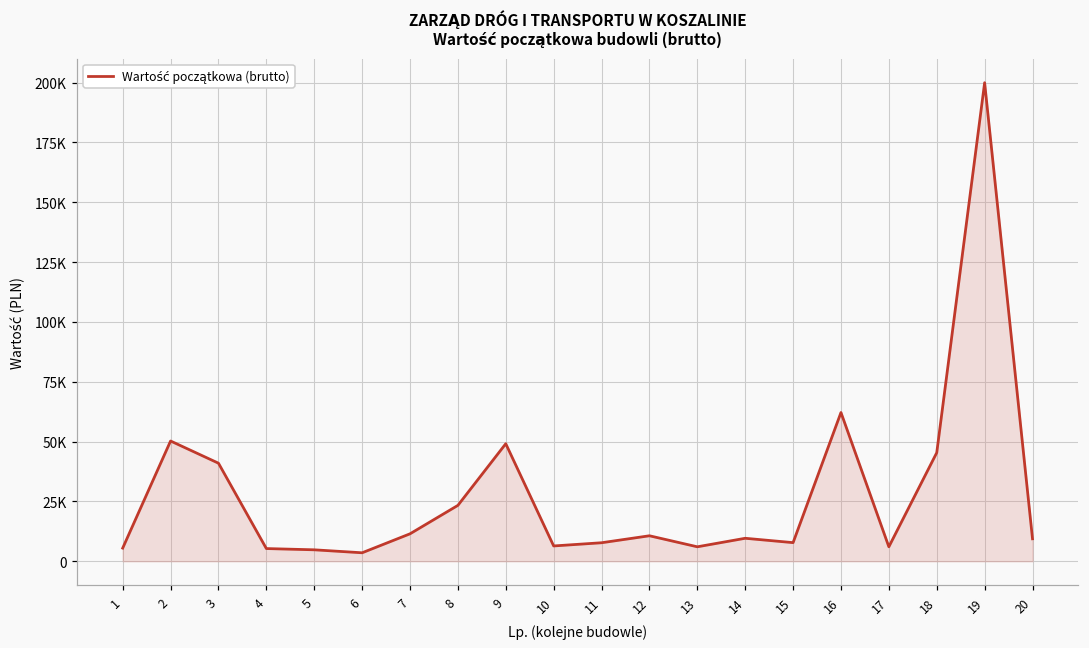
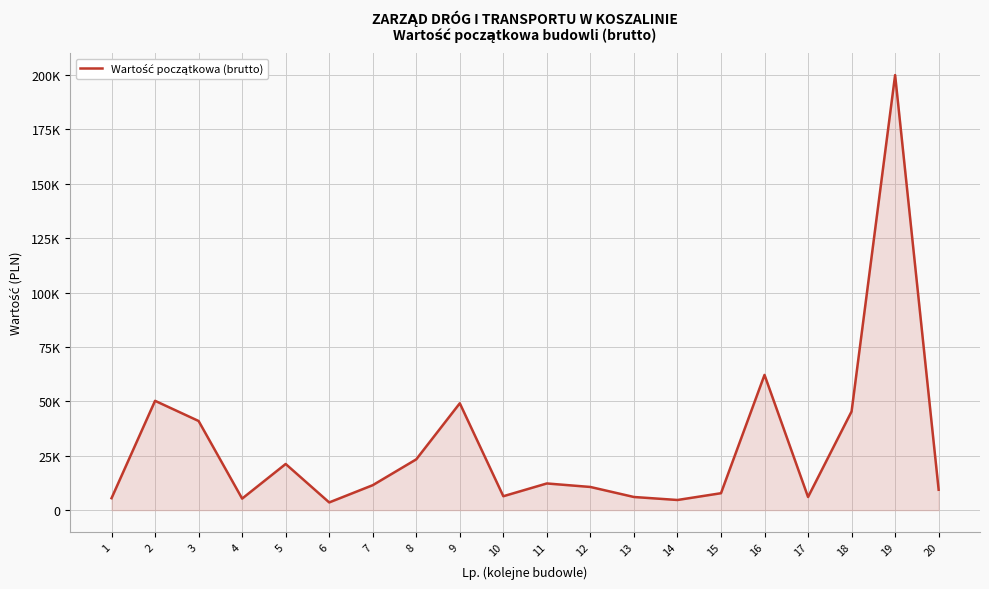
5: 5000 -> 21000
11: 8000 -> 12000
14: 10000 -> 5000
